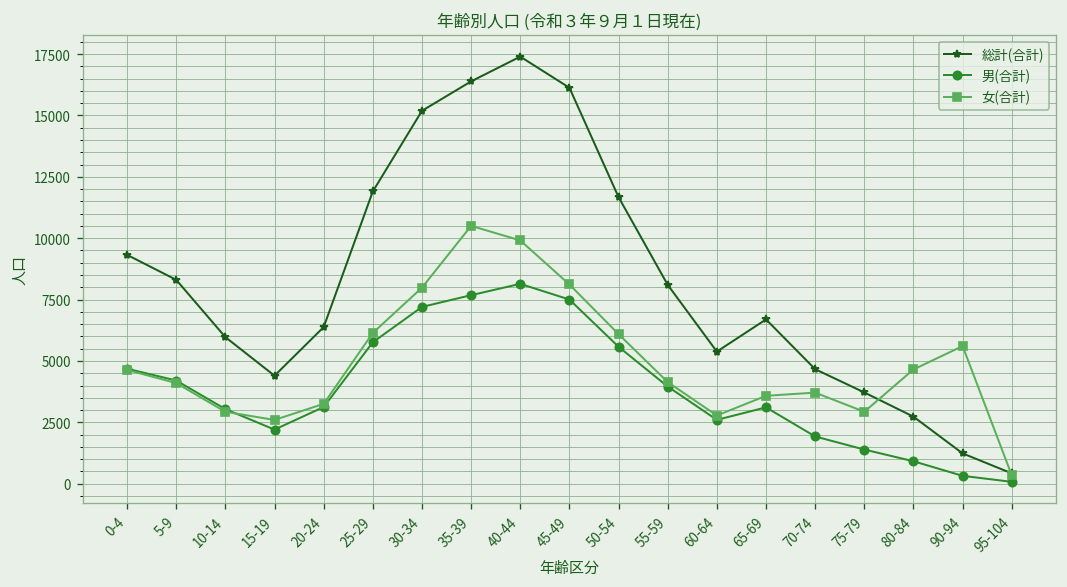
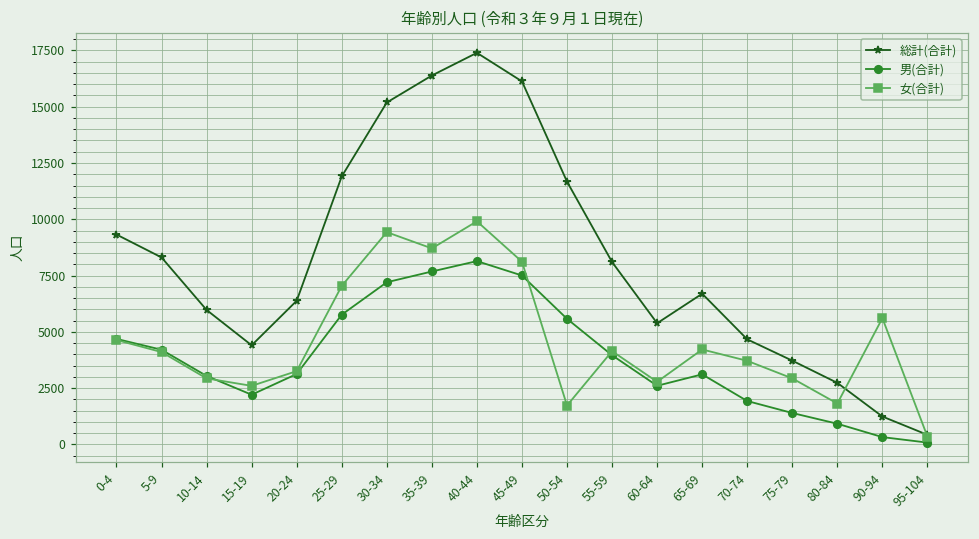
女(合計), 25-29: 6100 -> 7000
女(合計), 30-34: 8000 -> 9400
女(合計), 35-39: 10500 -> 8700
女(合計), 50-54: 6100 -> 1700
女(合計), 65-69: 3600 -> 4200
女(合計), 80-84: 4700 -> 1800
